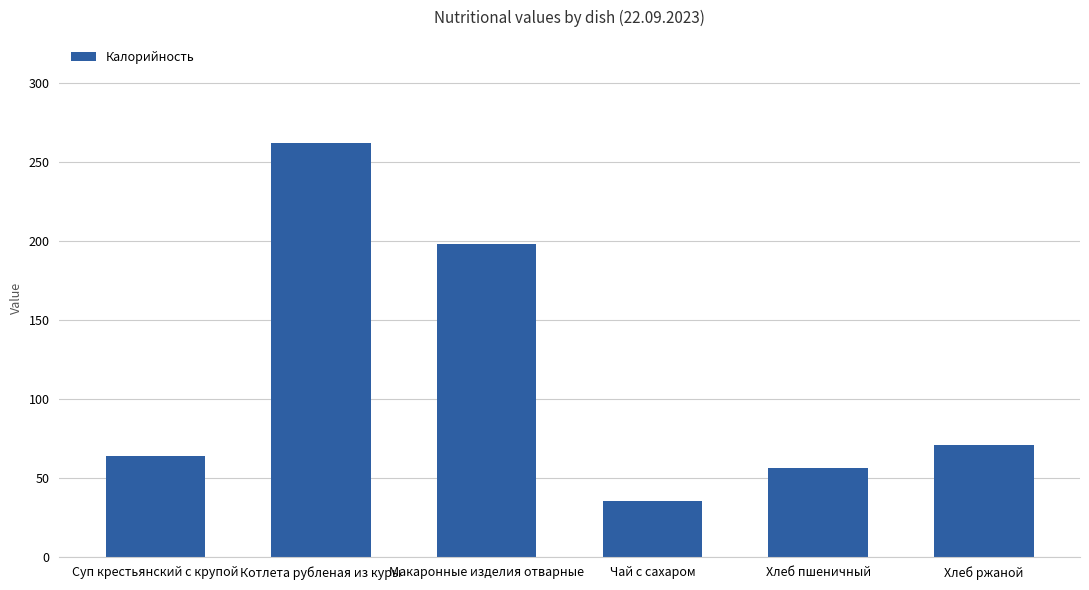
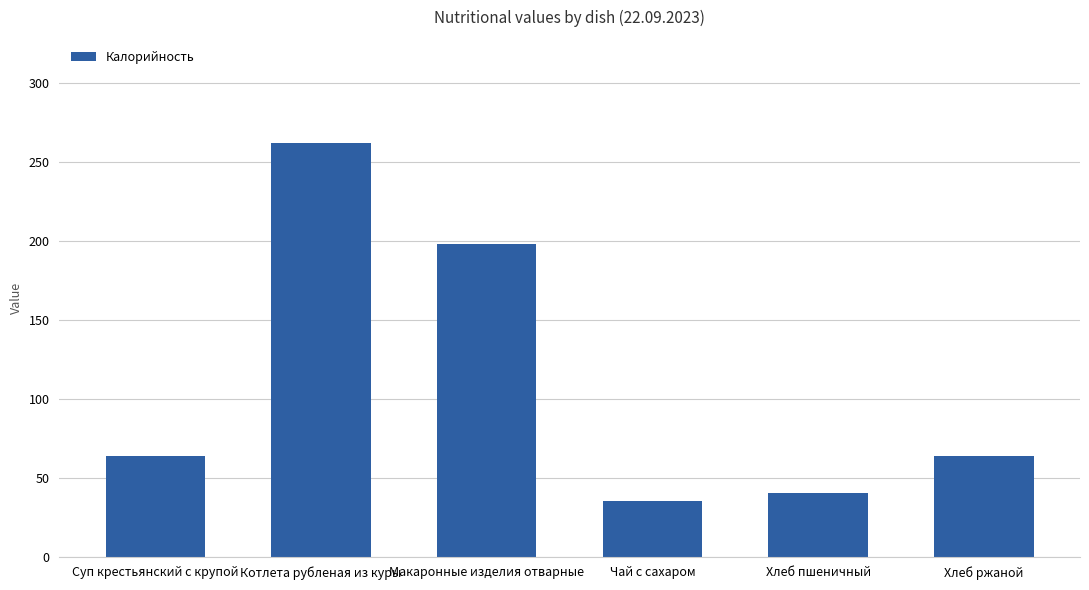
Хлеб пшеничный: 56 -> 40
Хлеб ржаной: 71 -> 64
